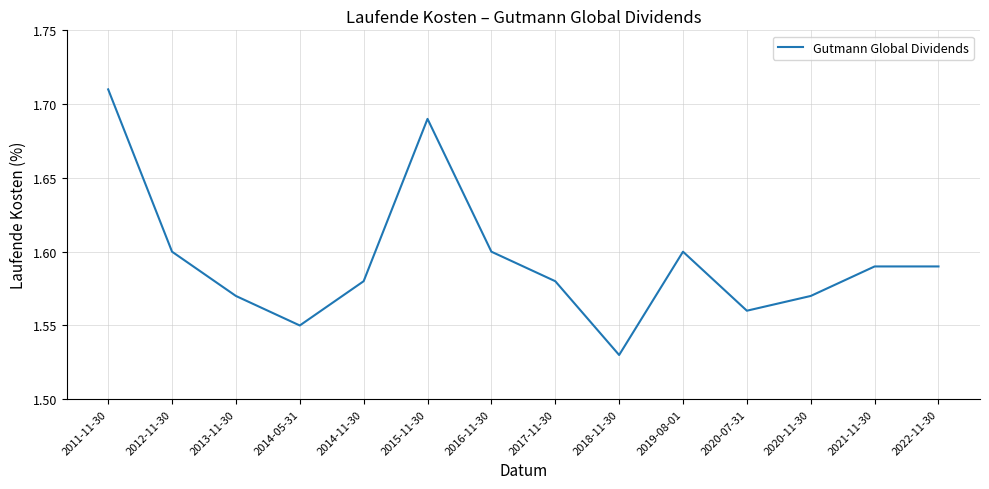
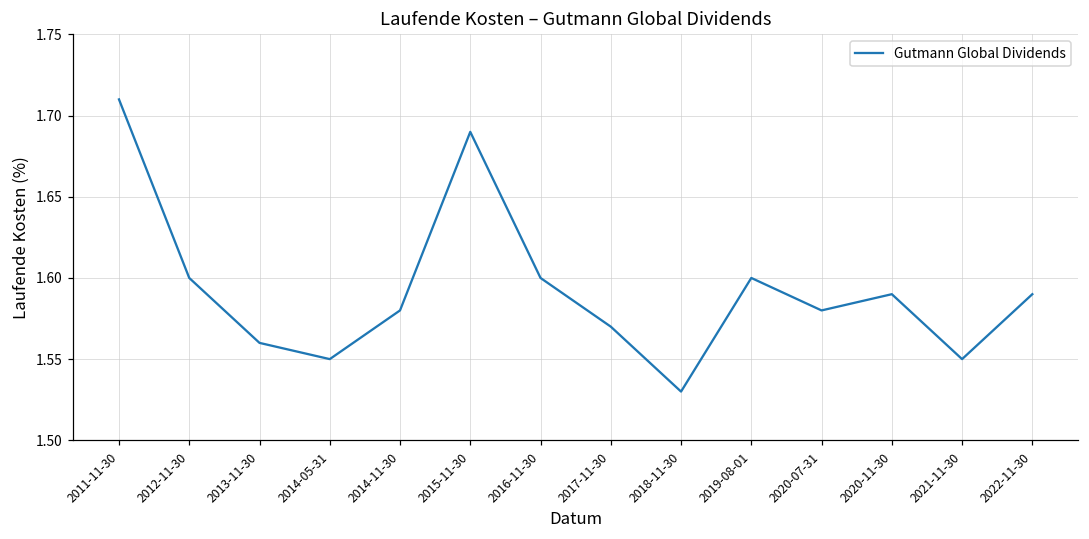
2013-11-30: 1.57 -> 1.56
2017-11-30: 1.58 -> 1.57
2020-07-31: 1.56 -> 1.58
2020-11-30: 1.57 -> 1.59
2021-11-30: 1.59 -> 1.55
